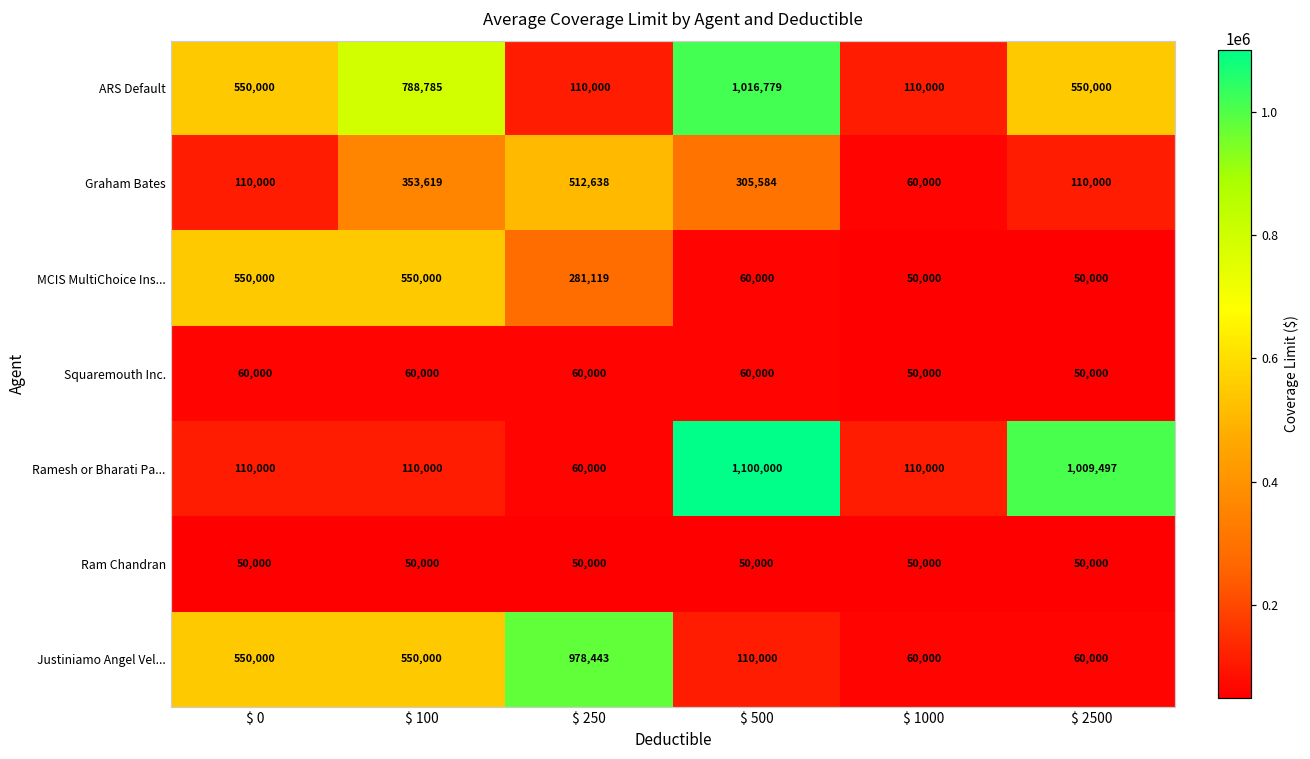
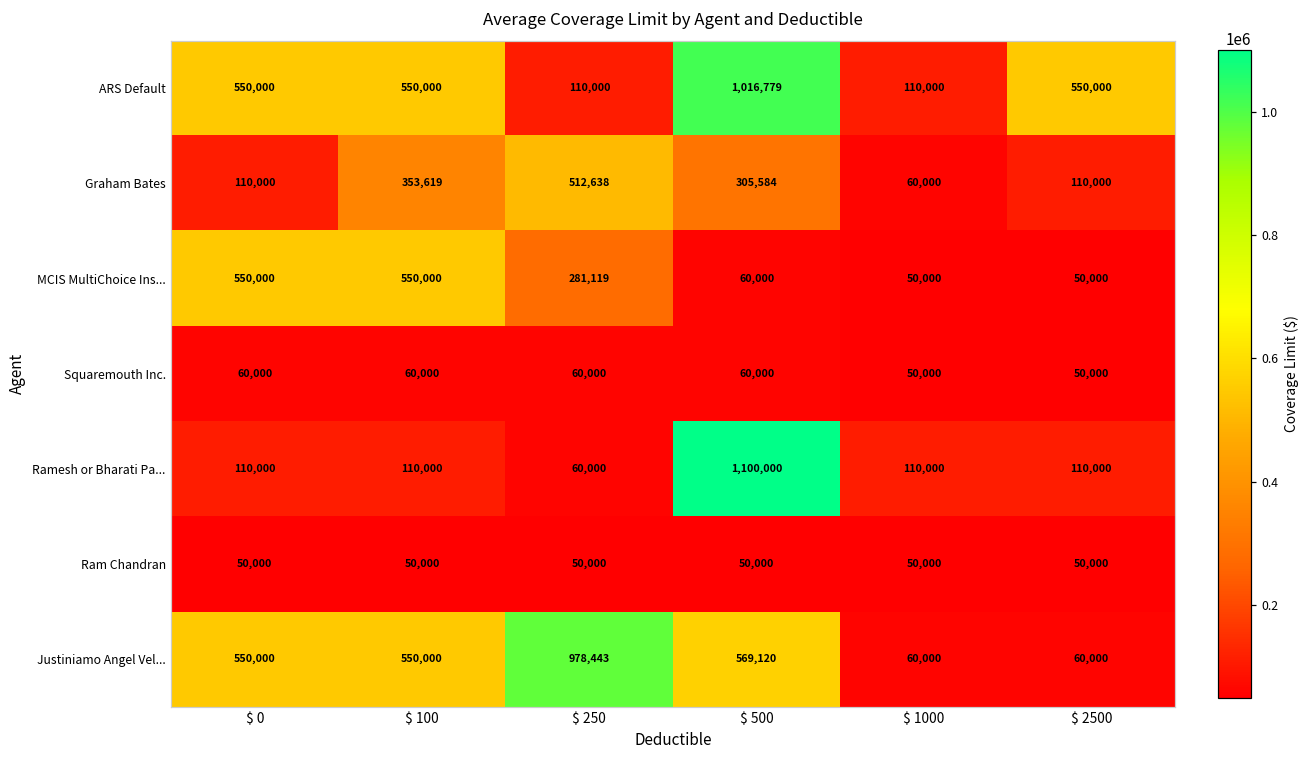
ARS Default, $ 100: 788,785 -> 550,000
Ramesh or Bharati Pa..., $ 2500: 1,009,497 -> 110,000
Justiniamo Angel Vel..., $ 500: 110,000 -> 569,120
